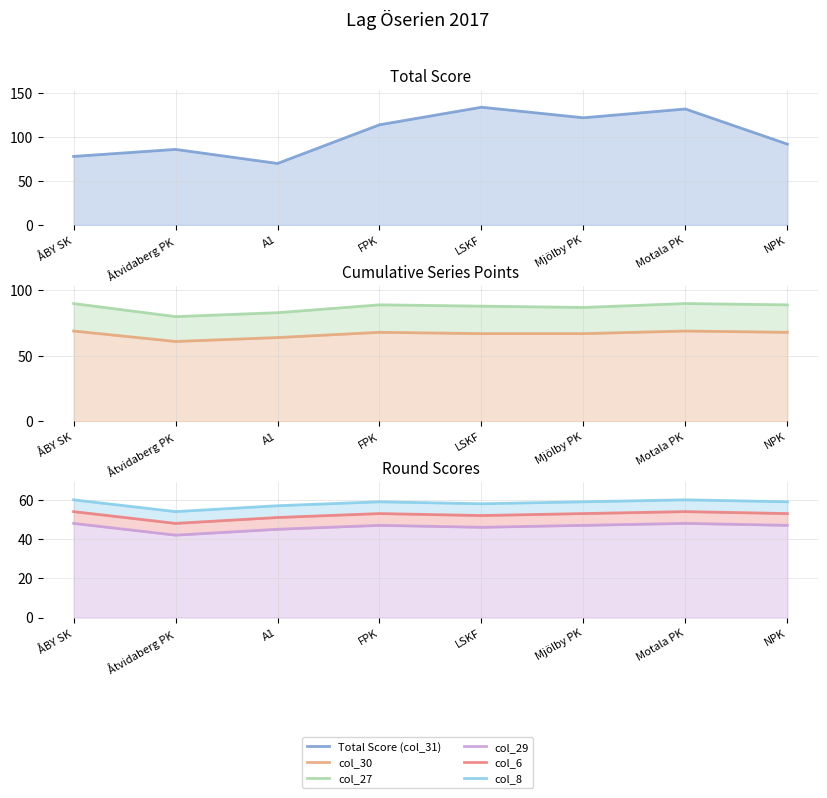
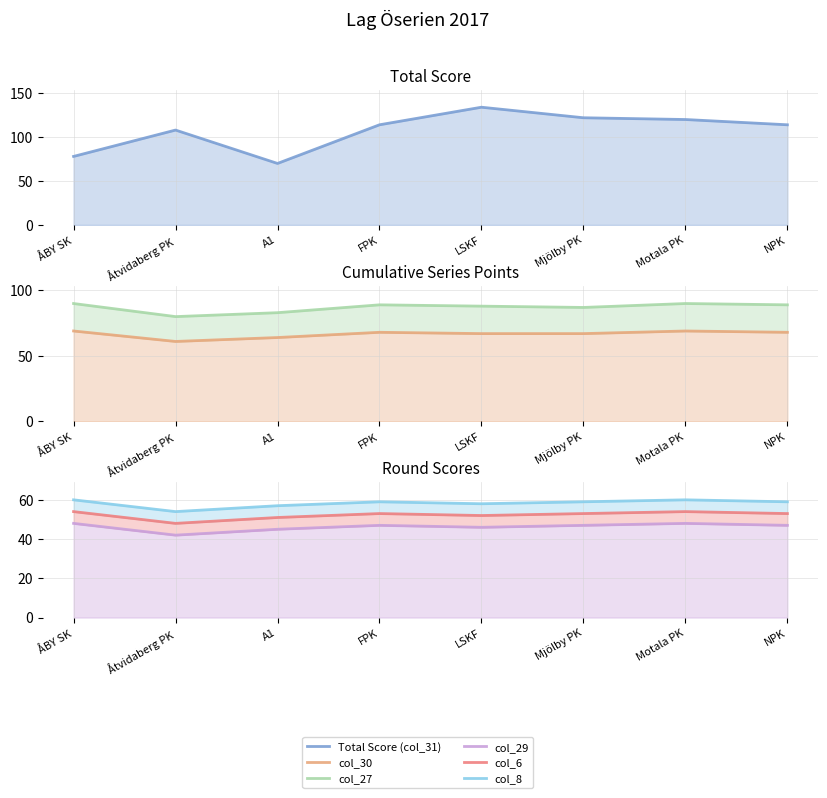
Total Score, Åtvidaberg PK: 90 -> 110
Total Score, Motala PK: 130 -> 120
Total Score, NPK: 90 -> 110
